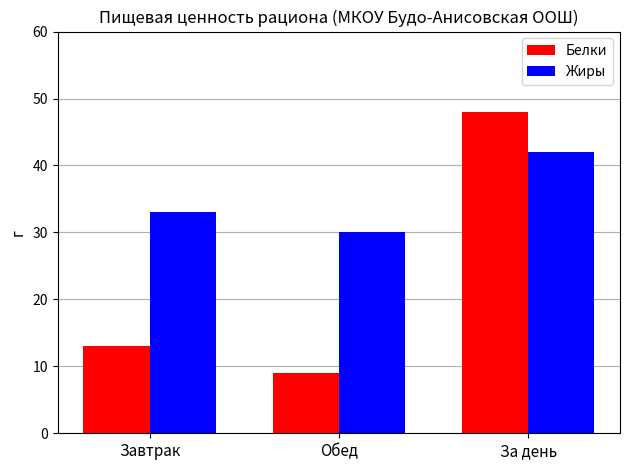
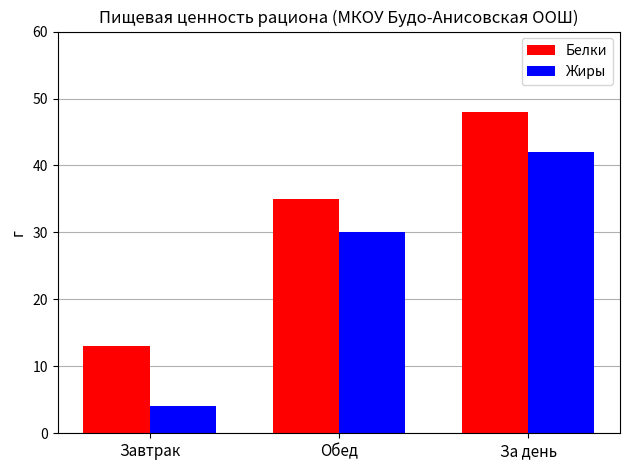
Жиры, Завтрак: 33 -> 4
Белки, Обед: 9 -> 35
